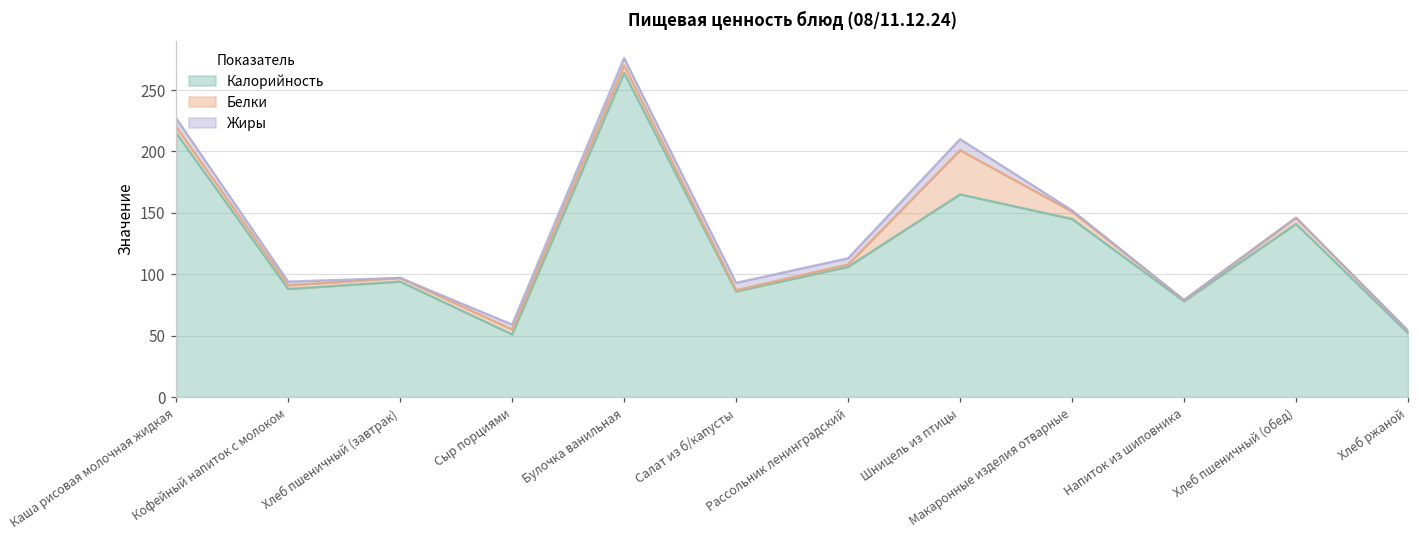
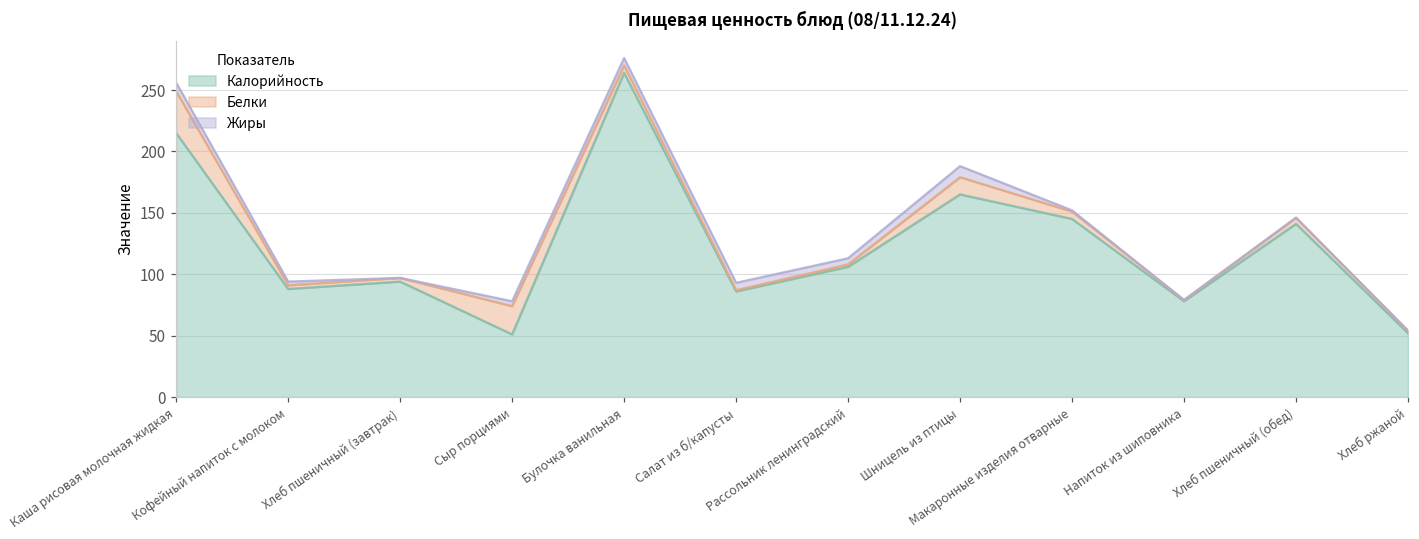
Белки, Каша рисовая молочная жидкая: 5 -> 34
Белки, Сыр порциями: 4 -> 23
Белки, Шницель из птицы: 36 -> 14
